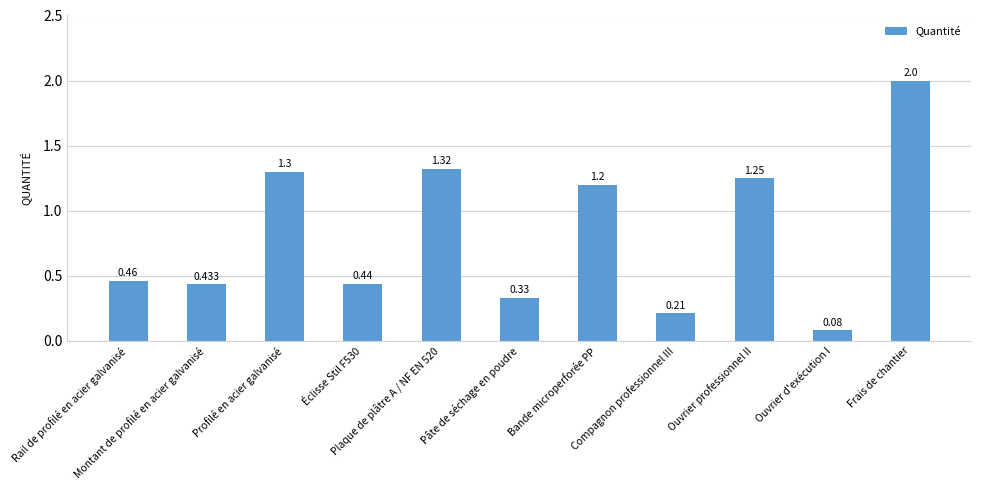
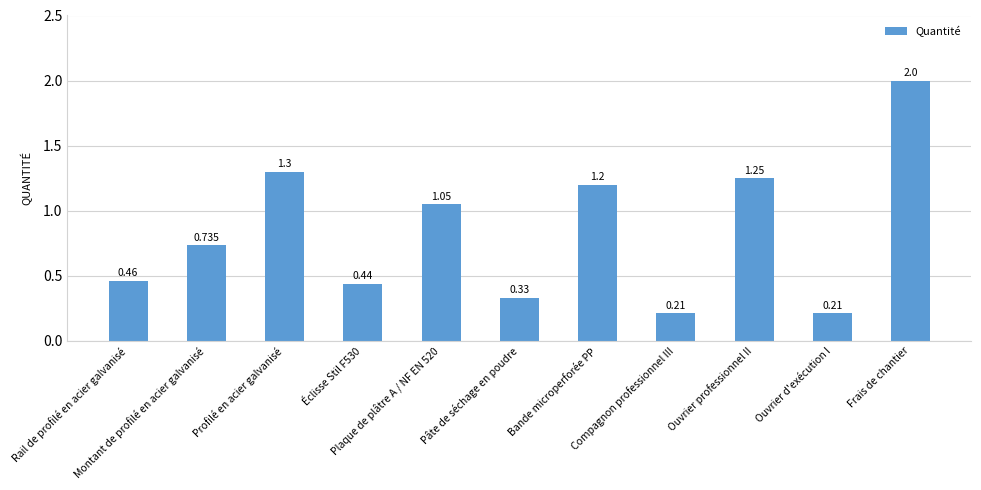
Montant de profilé en acier galvanisé: 0.433 -> 0.735
Plaque de plâtre A / NF EN 520: 1.32 -> 1.05
Ouvrier d'exécution I: 0.08 -> 0.21
